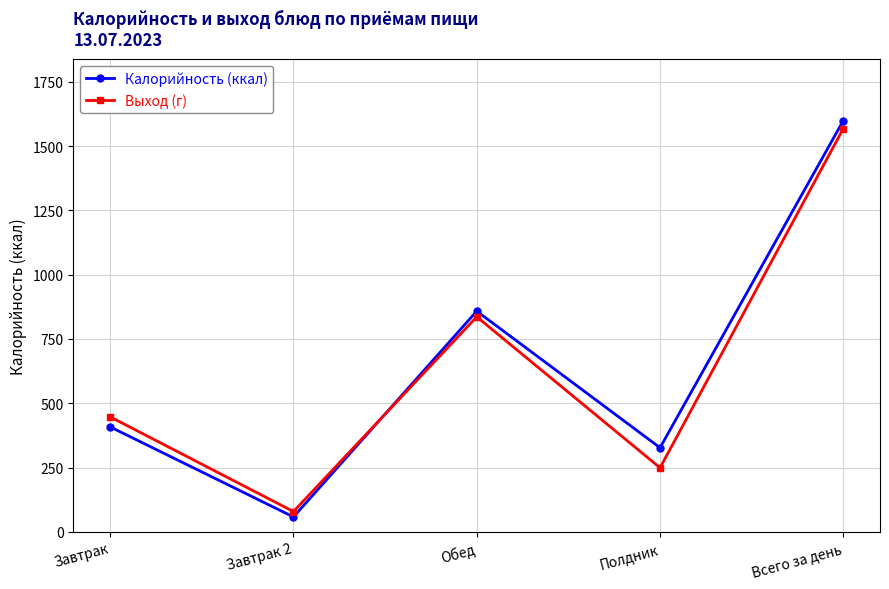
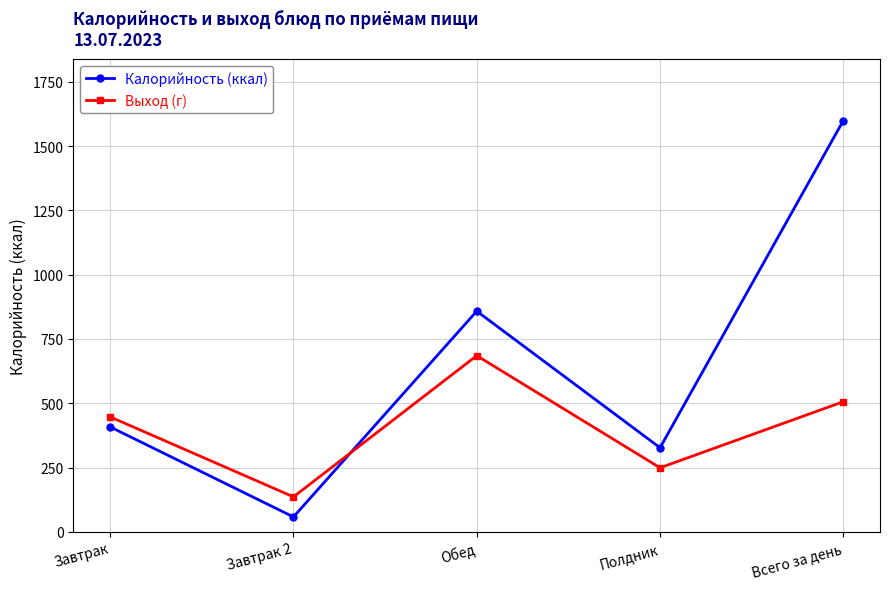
Выход (г), Завтрак 2: 80 -> 140
Выход (г), Обед: 840 -> 690
Выход (г), Всего за день: 1570 -> 510
